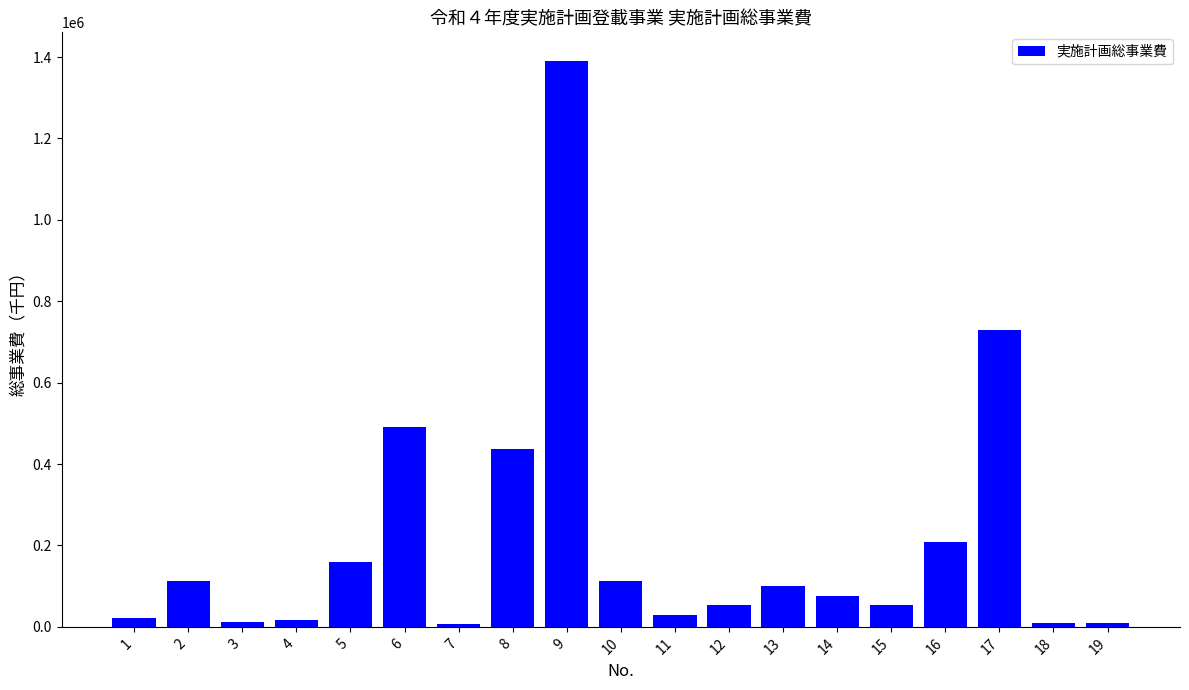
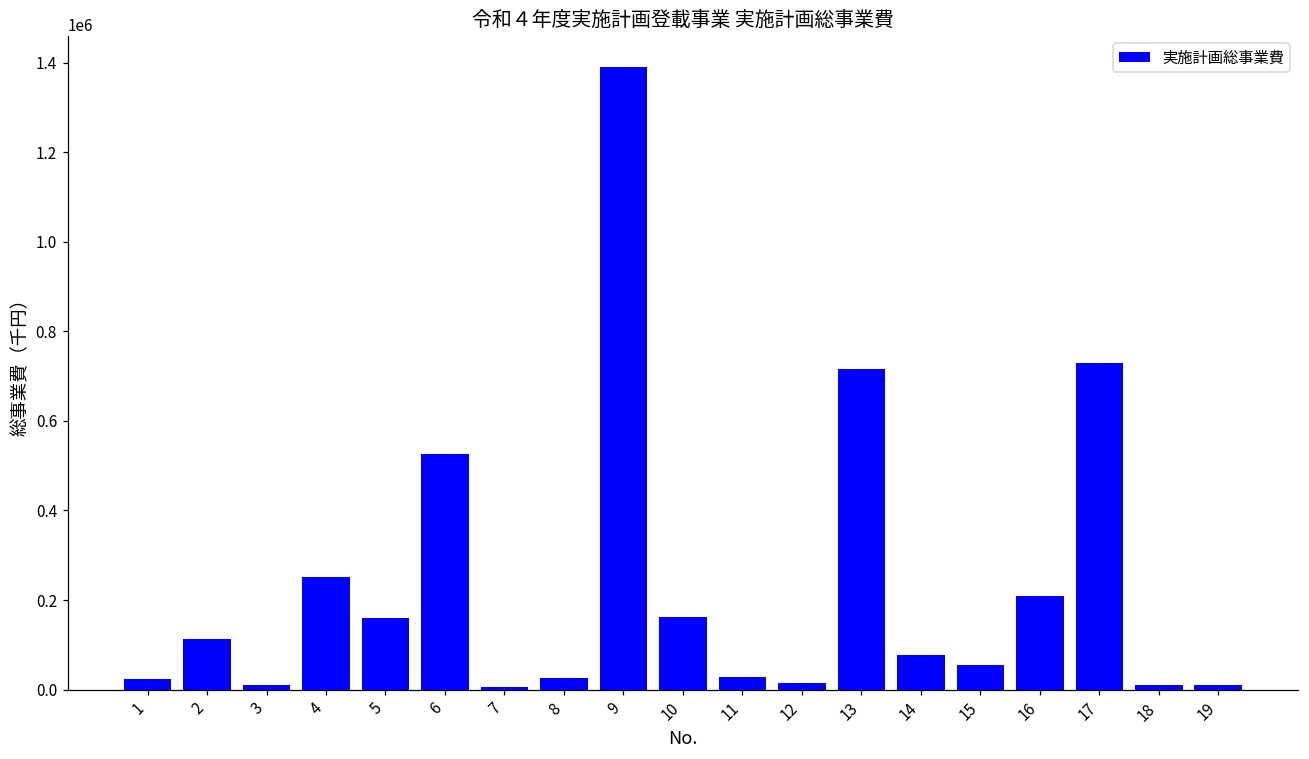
4: 20000 -> 250000
6: 490000 -> 530000
8: 440000 -> 30000
10: 110000 -> 160000
12: 50000 -> 10000
13: 100000 -> 720000
